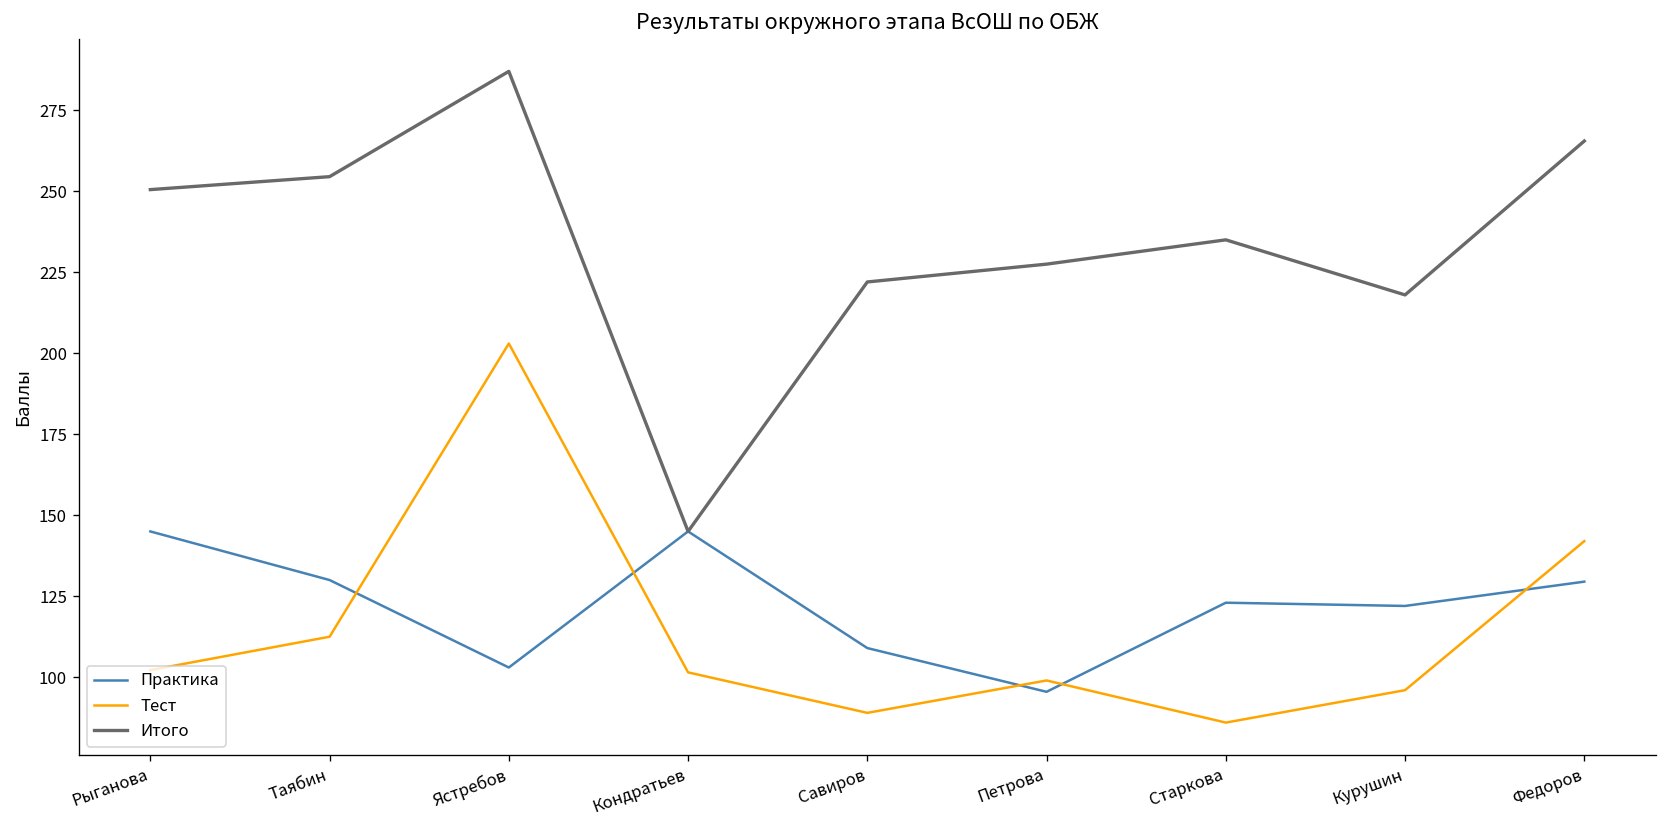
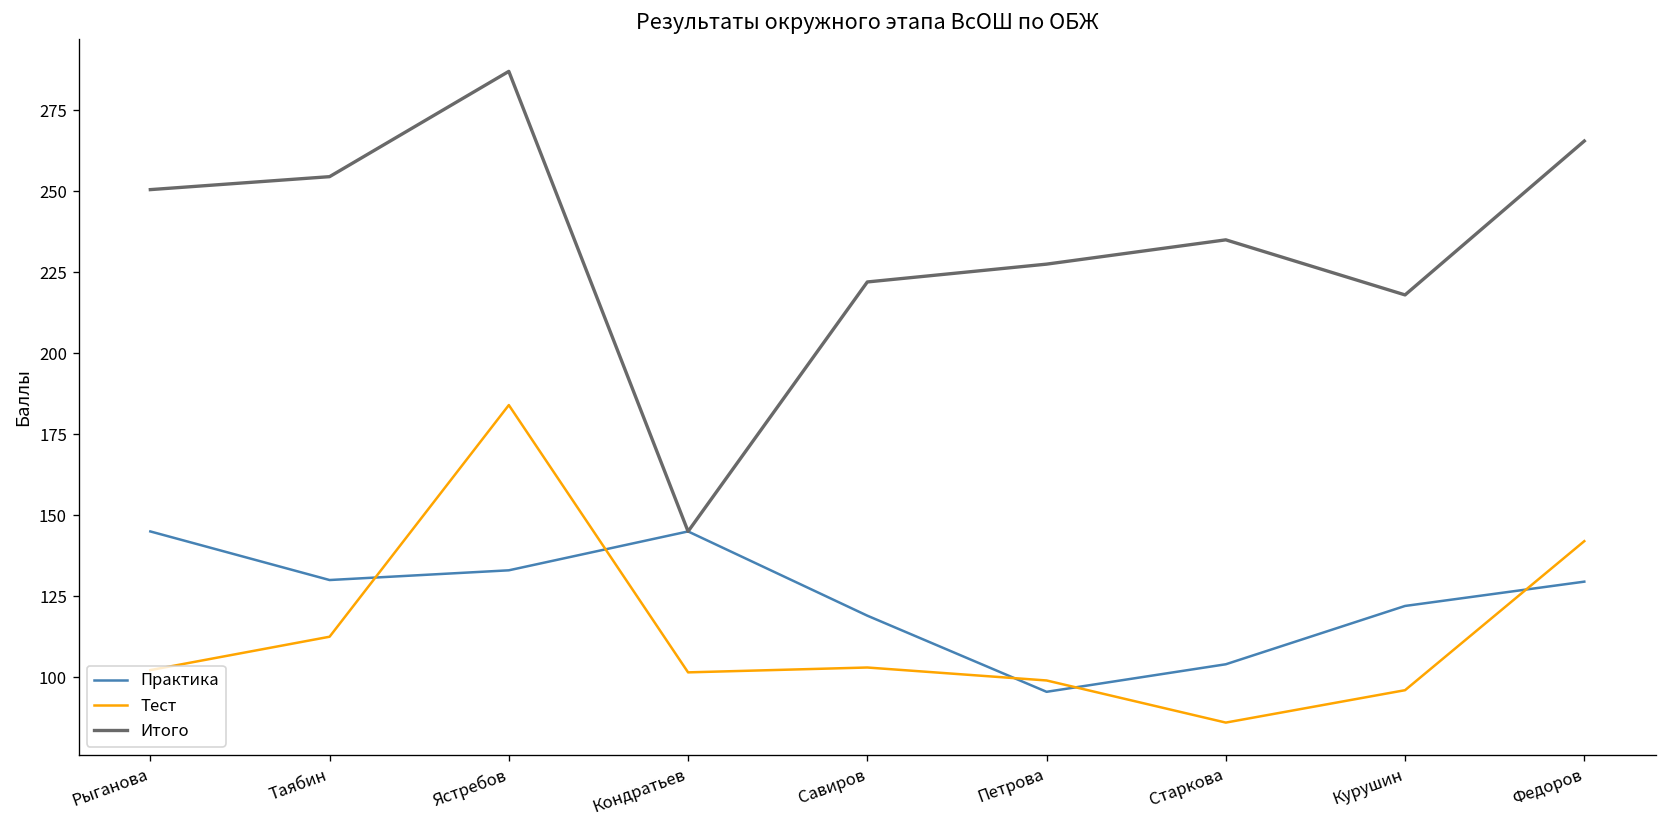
Практика, Ястребов: 103 -> 133
Тест, Ястребов: 203 -> 184
Практика, Савиров: 109 -> 119
Тест, Савиров: 89 -> 103
Практика, Старкова: 123 -> 104
